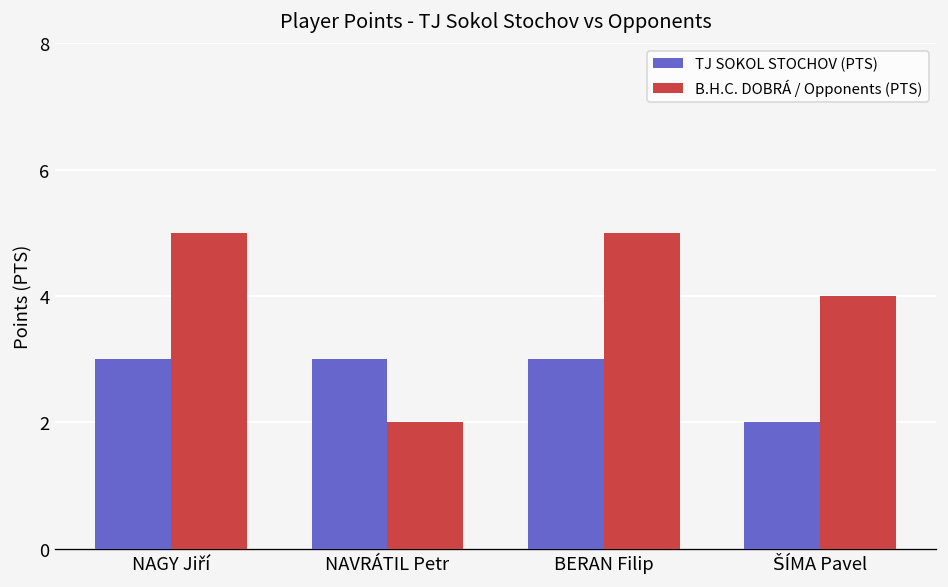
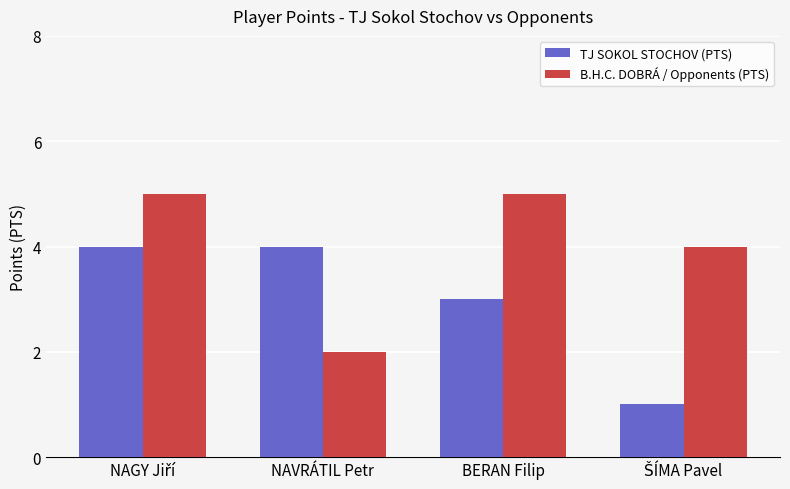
TJ SOKOL STOCHOV (PTS), NAGY Jiří: 3 -> 4
TJ SOKOL STOCHOV (PTS), NAVRÁTIL Petr: 3 -> 4
TJ SOKOL STOCHOV (PTS), ŠÍMA Pavel: 2 -> 1
